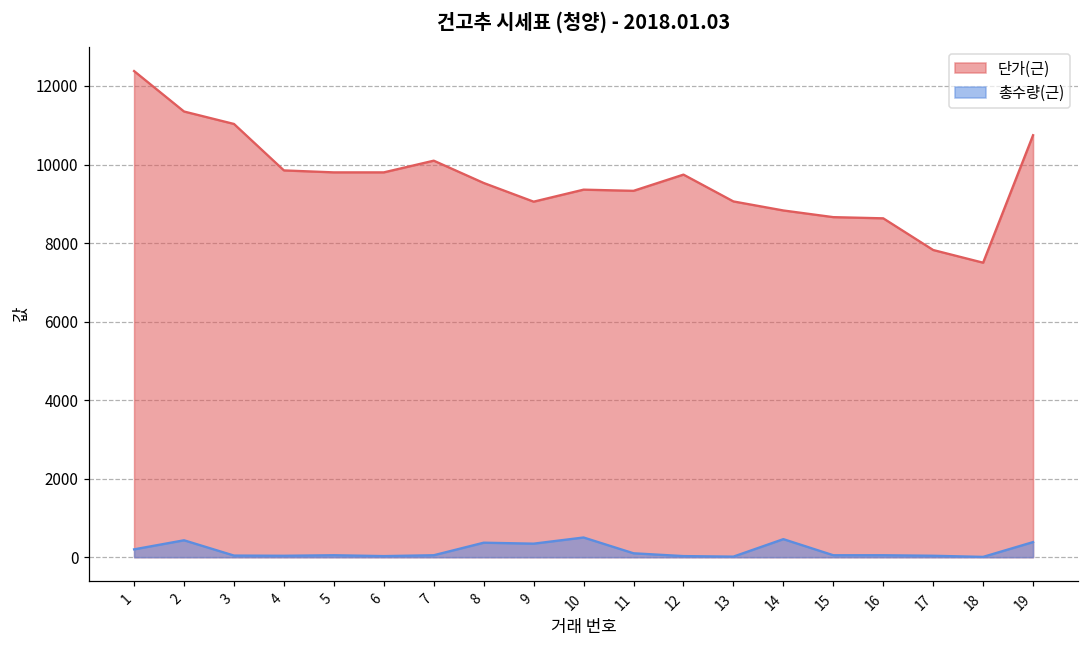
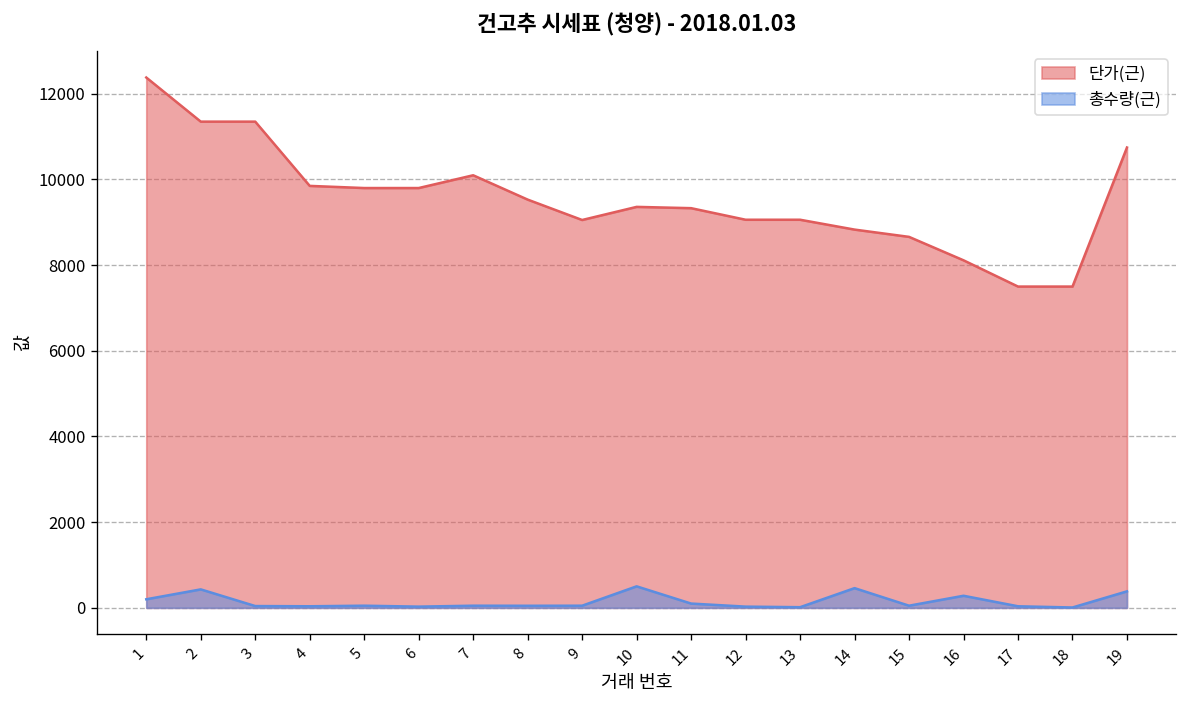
단가(근), 3: 11000 -> 11400
총수량(근), 8: 400 -> 0
총수량(근), 9: 300 -> 100
단가(근), 12: 9700 -> 9100
단가(근), 16: 8600 -> 8100
총수량(근), 16: 100 -> 300
단가(근), 17: 7800 -> 7500
